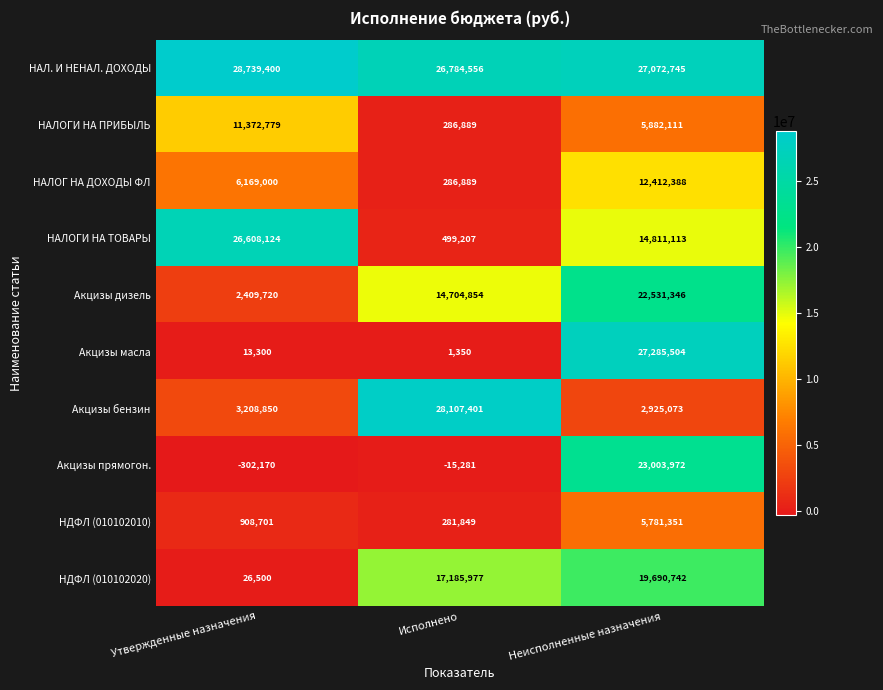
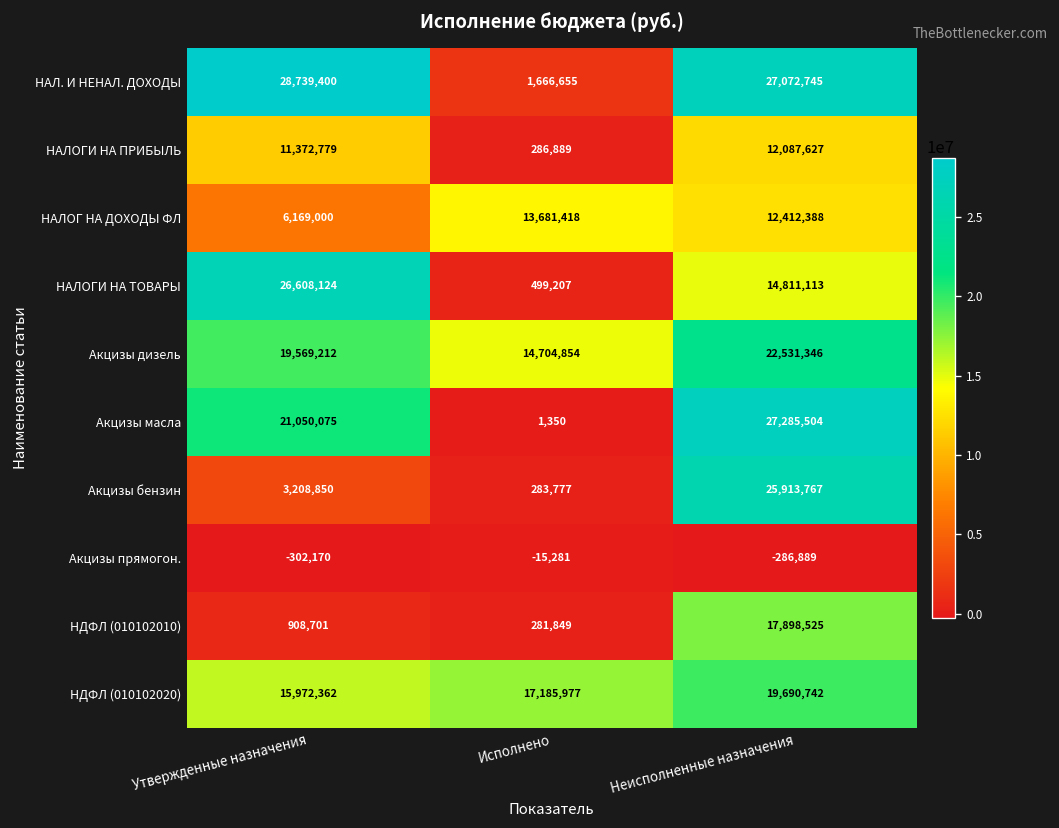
НАЛ. И НЕНАЛ. ДОХОДЫ, Исполнено: 26,784,556 -> 1,666,655
НАЛОГИ НА ПРИБЫЛЬ, Неисполненные назначения: 5,882,111 -> 12,087,627
НАЛОГ НА ДОХОДЫ ФЛ, Исполнено: 286,889 -> 13,681,418
Акцизы дизель, Утвержденные назначения: 2,409,720 -> 19,569,212
Акцизы масла, Утвержденные назначения: 13,300 -> 21,050,075
Акцизы бензин, Исполнено: 28,107,401 -> 283,777
Акцизы бензин, Неисполненные назначения: 2,925,073 -> 25,913,767
Акцизы прямогон., Неисполненные назначения: 23,003,972 -> -286,889
НДФЛ (010102010), Неисполненные назначения: 5,781,351 -> 17,898,525
НДФЛ (010102020), Утвержденные назначения: 26,500 -> 15,972,362
